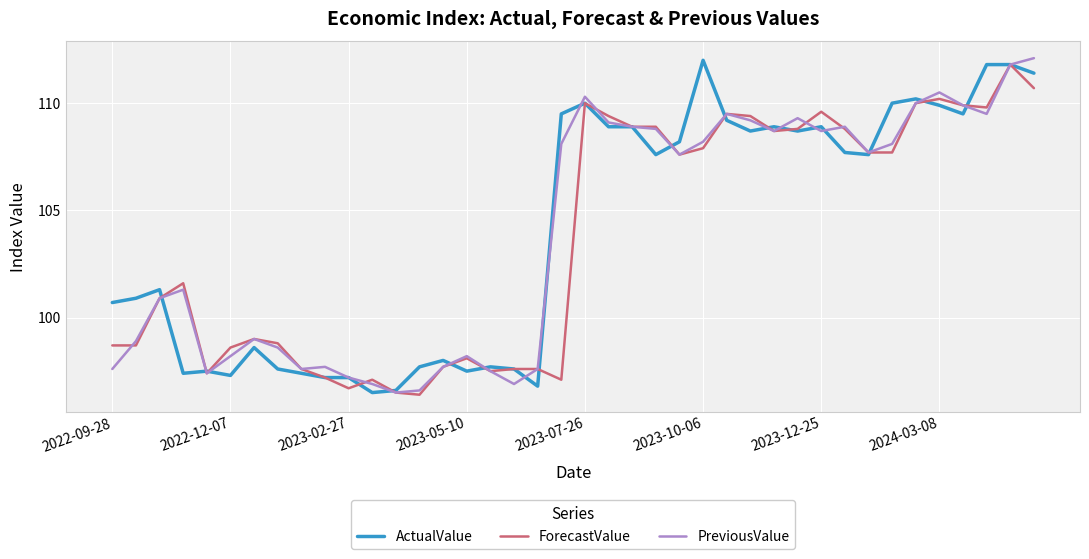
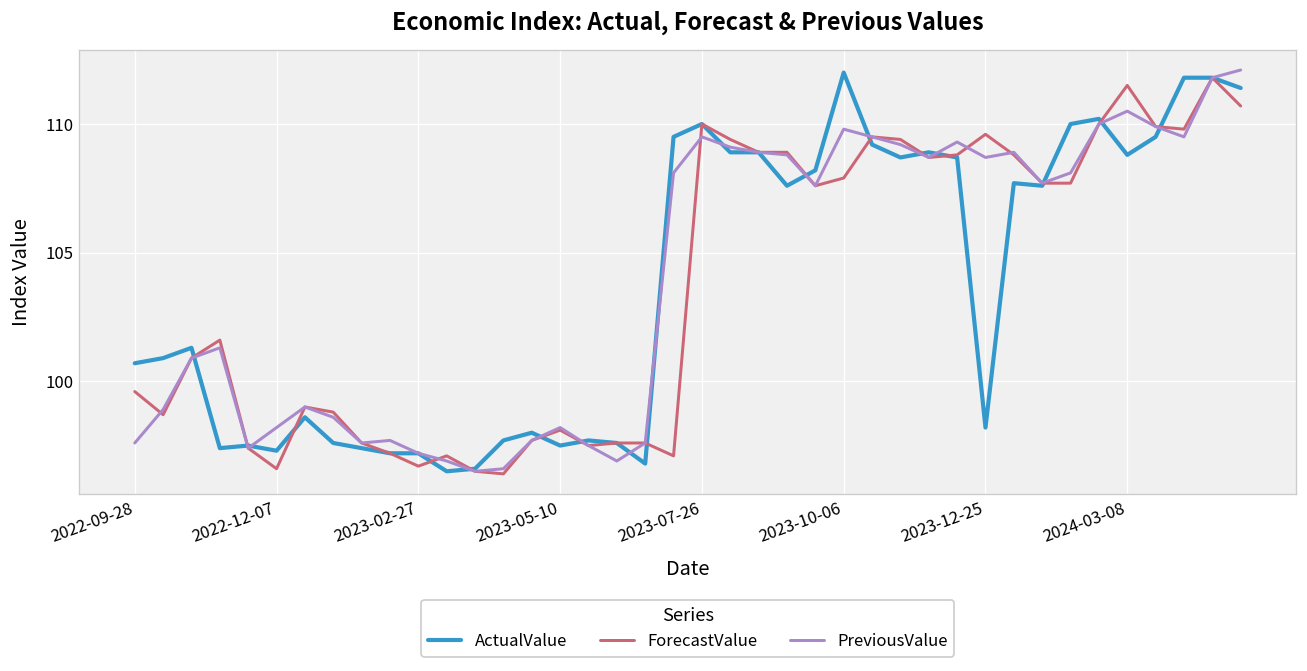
ForecastValue, 2022-09-28: 98.7 -> 99.6
ForecastValue, 2022-12-07: 98.6 -> 96.6
PreviousValue, 2023-07-26: 110.3 -> 109.5
PreviousValue, 2023-10-06: 108.2 -> 109.8
ActualValue, 2023-12-25: 108.9 -> 98.2
ActualValue, 2024-03-08: 109.9 -> 108.8
ForecastValue, 2024-03-08: 110.2 -> 111.5
